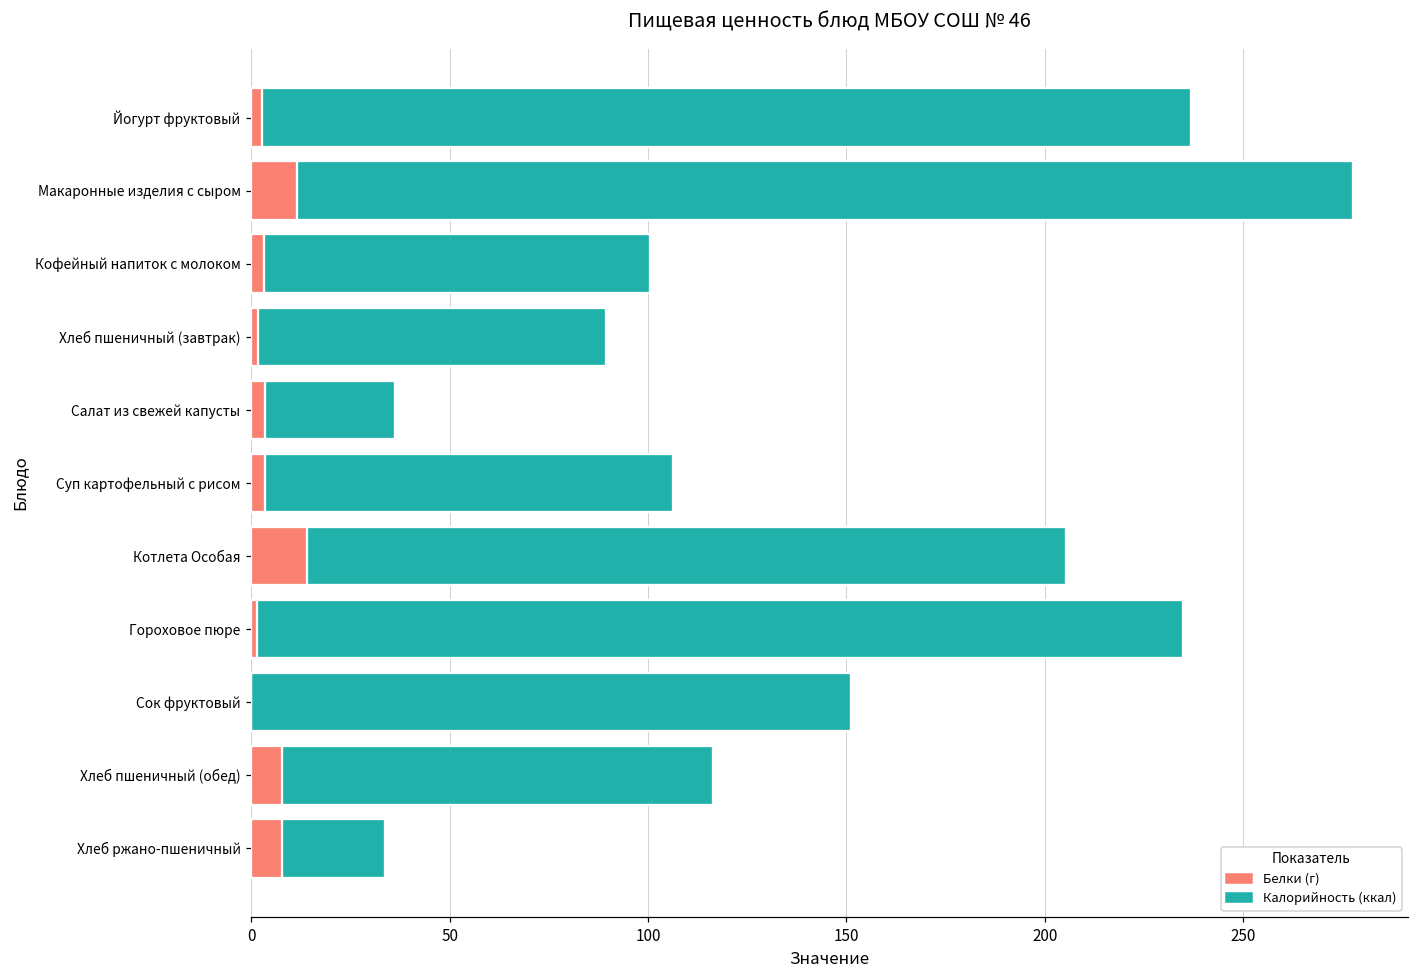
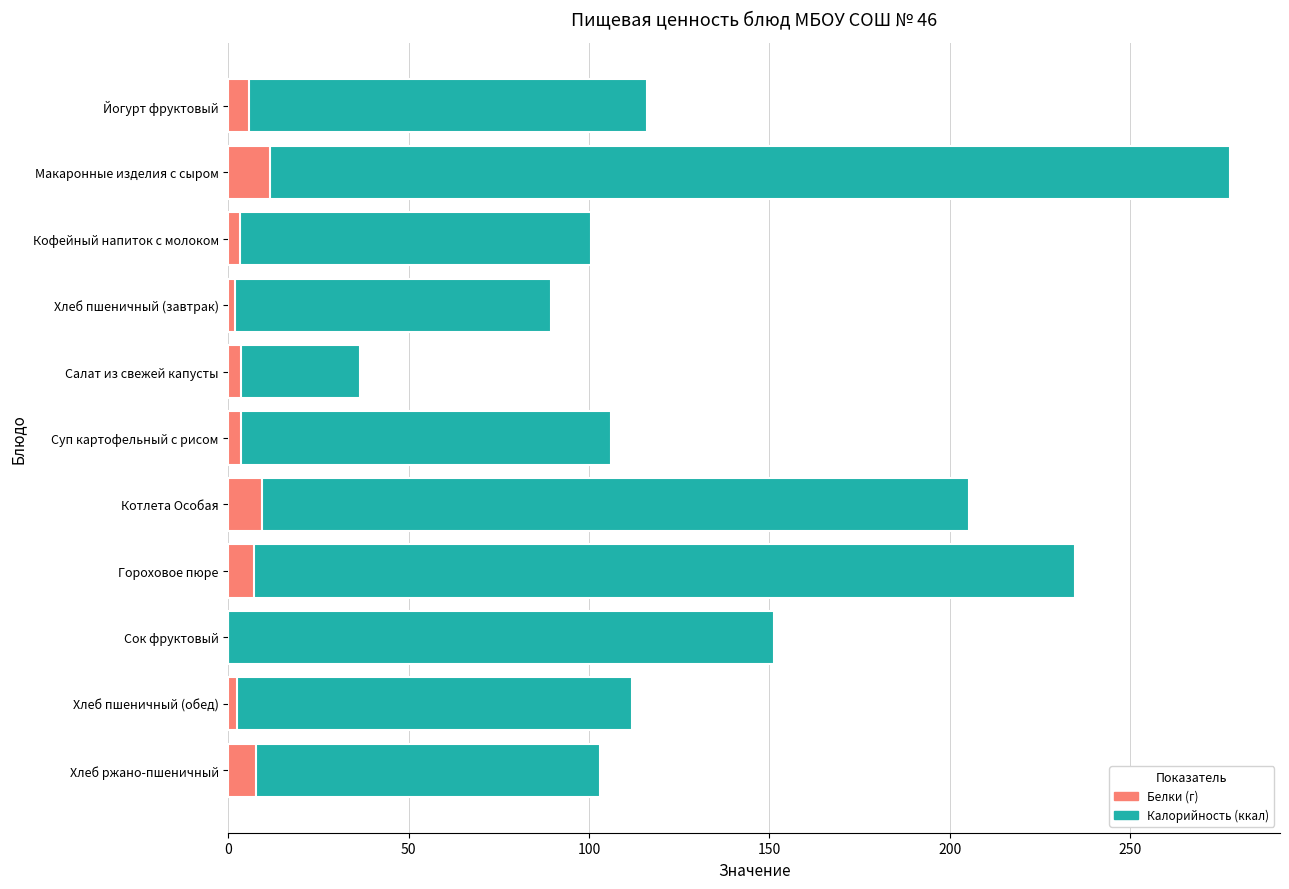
Калорийность (ккал), Йогурт фруктовый: 237 -> 116
Белки (г), Йогурт фруктовый: 3 -> 6
Белки (г), Котлета Особая: 14 -> 9
Белки (г), Гороховое пюре: 2 -> 7
Калорийность (ккал), Хлеб пшеничный (обед): 117 -> 112
Белки (г), Хлеб пшеничный (обед): 8 -> 2
Калорийность (ккал), Хлеб ржано-пшеничный: 34 -> 103
